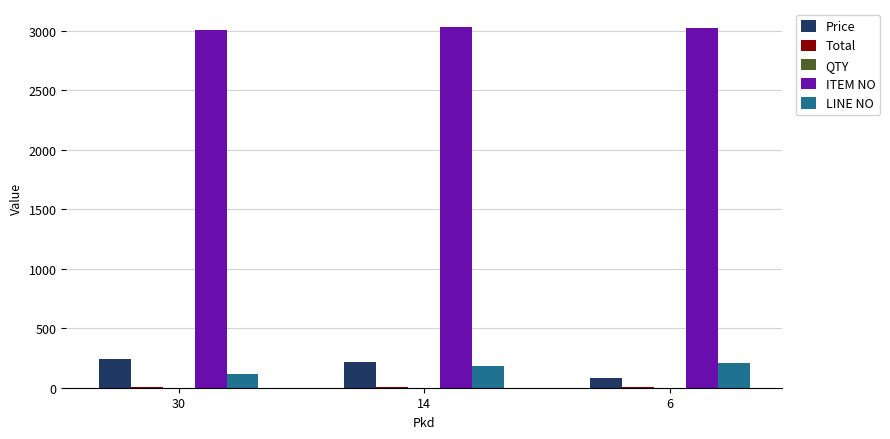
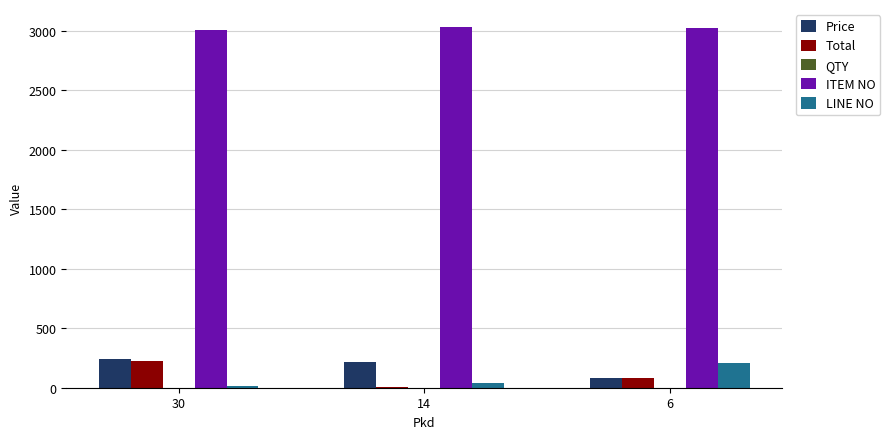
Total, 30: 10 -> 220
LINE NO, 30: 120 -> 10
LINE NO, 14: 180 -> 40
Total, 6: 10 -> 80
